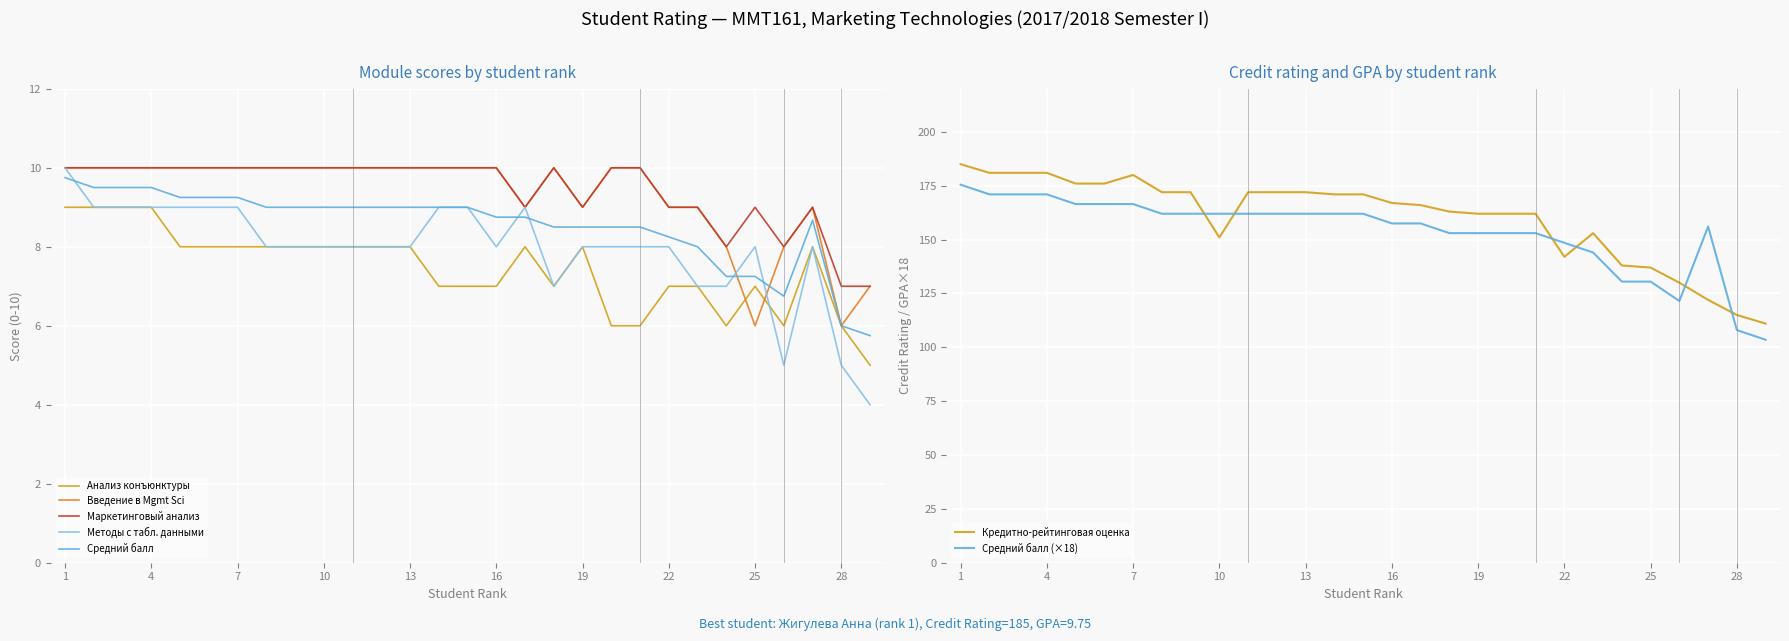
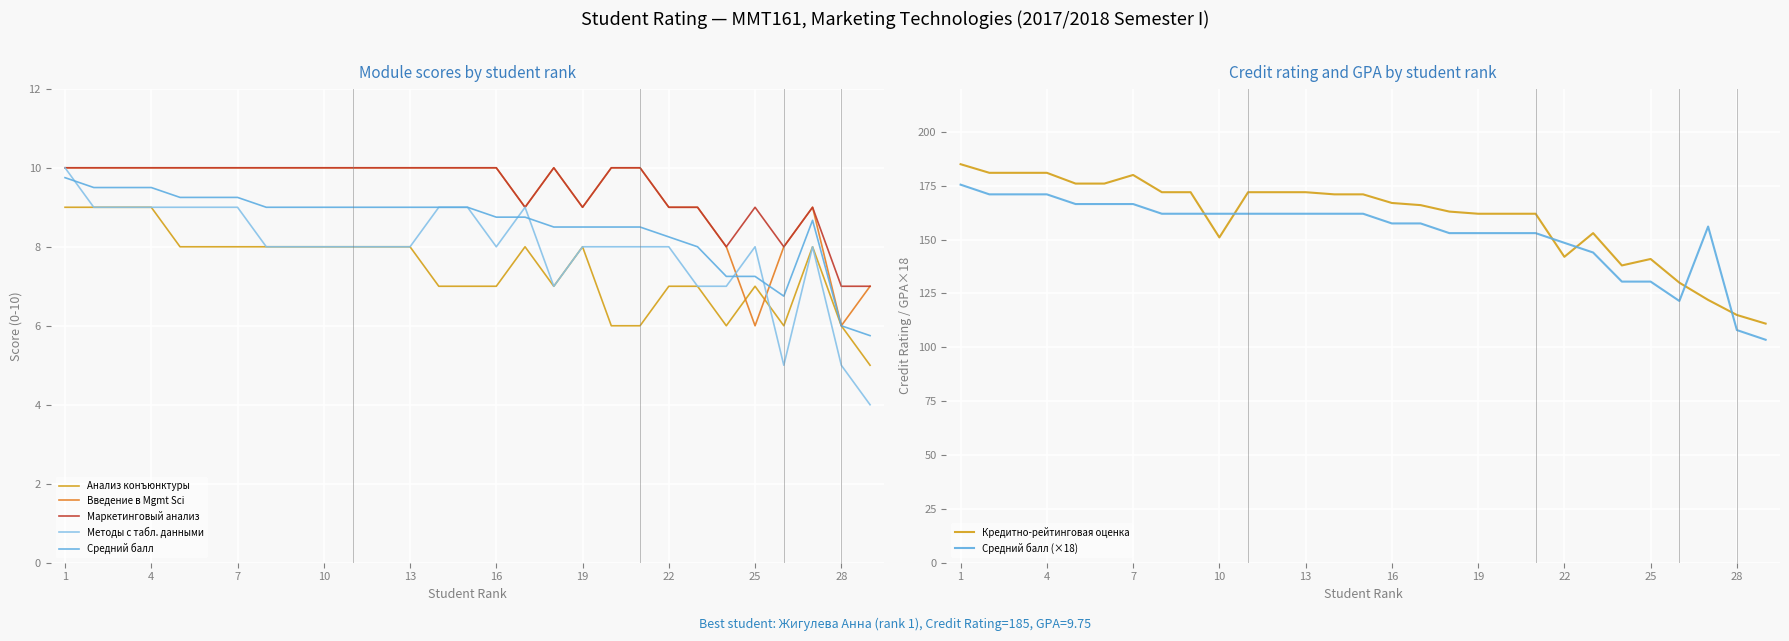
Credit rating and GPA by student rank, Кредитно-рейтинговая оценка, 25: 137 -> 141
